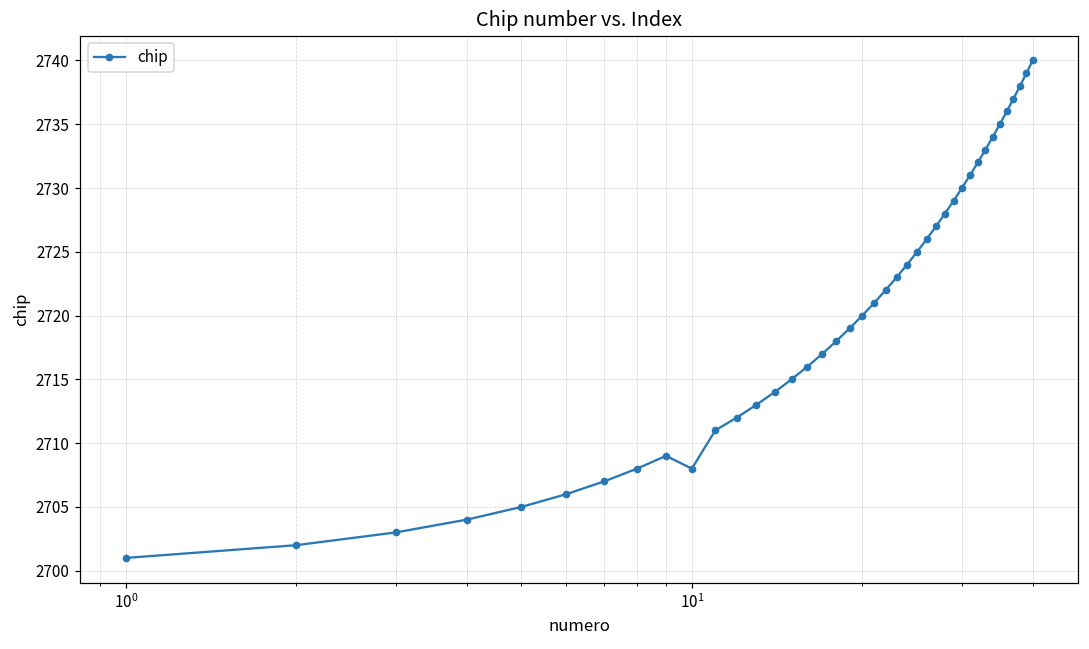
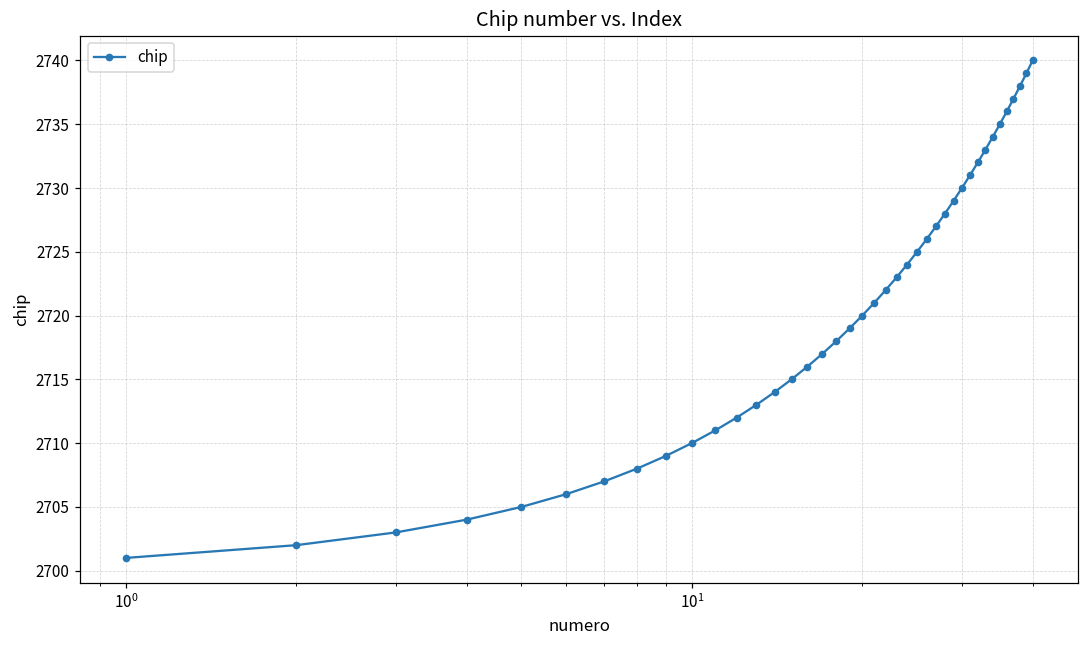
10^1: 2708 -> 2710
